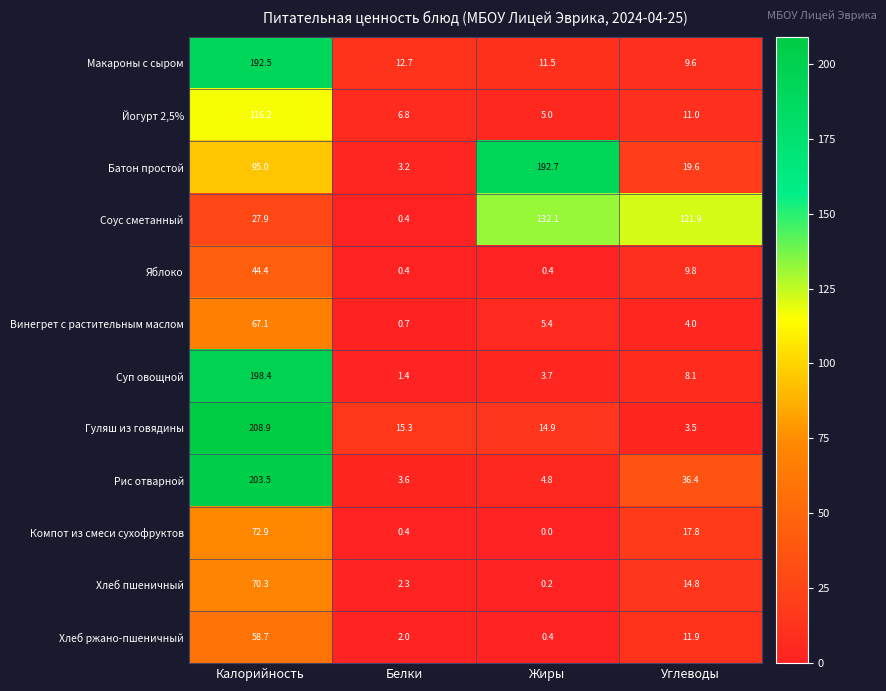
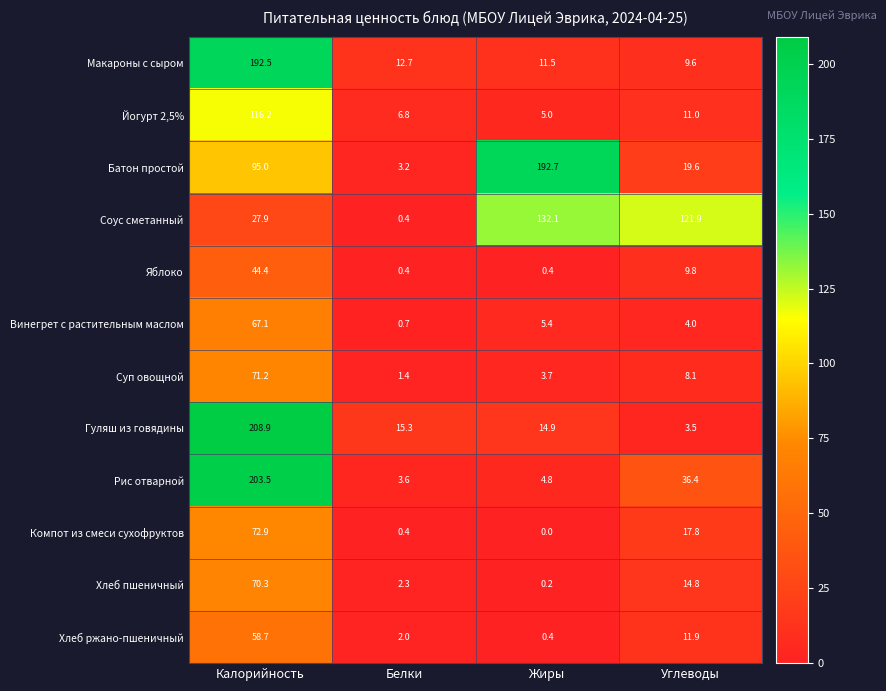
Суп овощной, Калорийность: 198.4 -> 71.2
